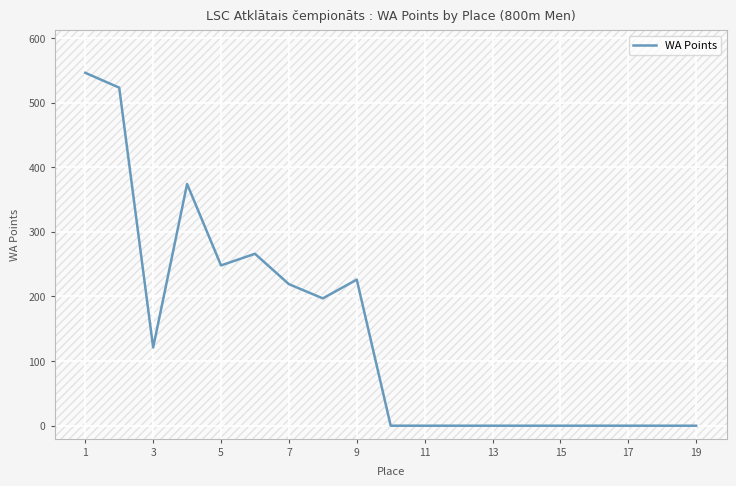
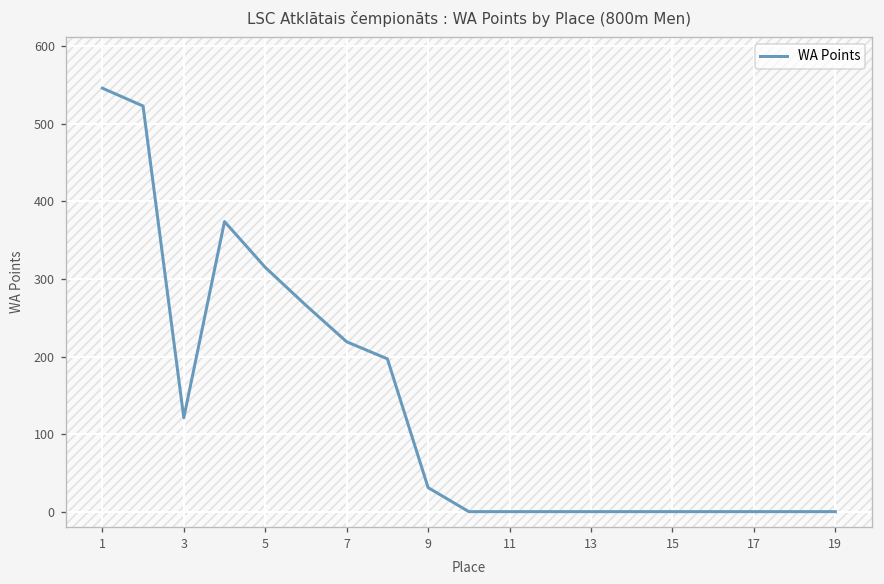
WA Points, 5: 250 -> 320
WA Points, 9: 230 -> 30
